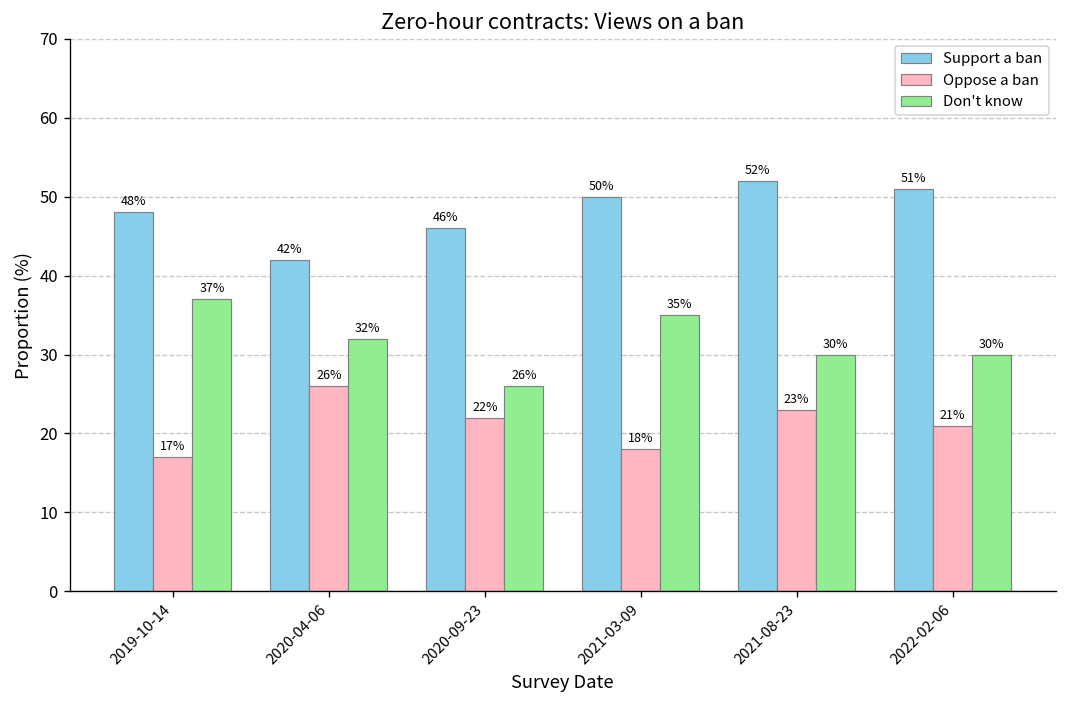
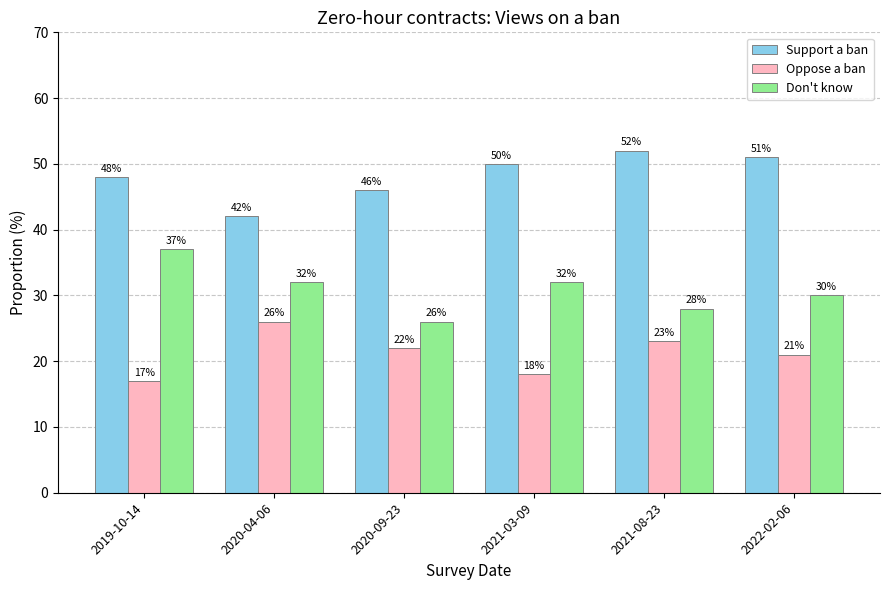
Don't know, 2021-03-09: 35% -> 32%
Don't know, 2021-08-23: 30% -> 28%
